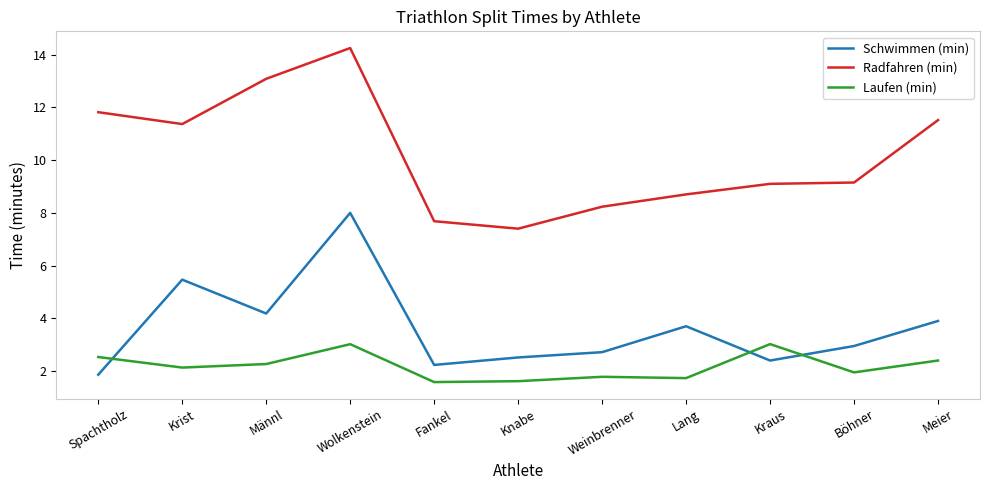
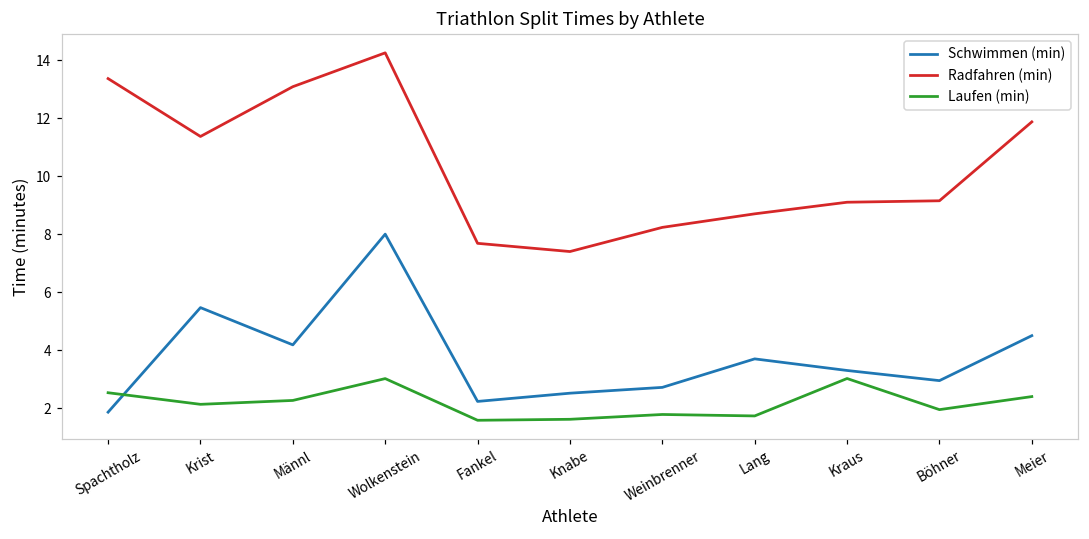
Radfahren (min), Spachtholz: 11.8 -> 13.4
Schwimmen (min), Kraus: 2.4 -> 3.3
Schwimmen (min), Meier: 3.9 -> 4.5
Radfahren (min), Meier: 11.5 -> 11.9
